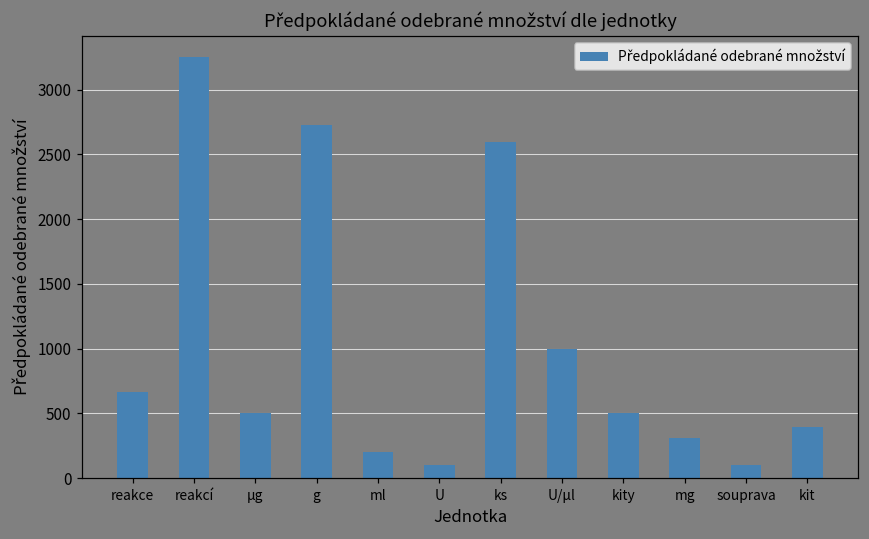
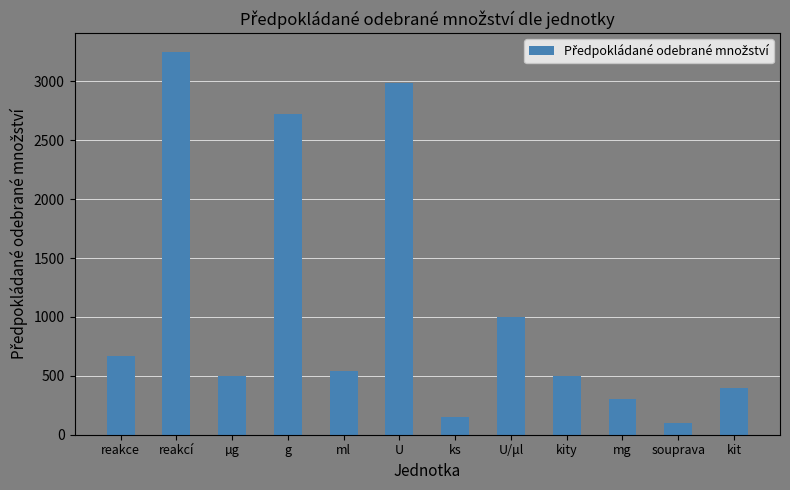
ml: 200 -> 540
U: 100 -> 2990
ks: 2600 -> 150
